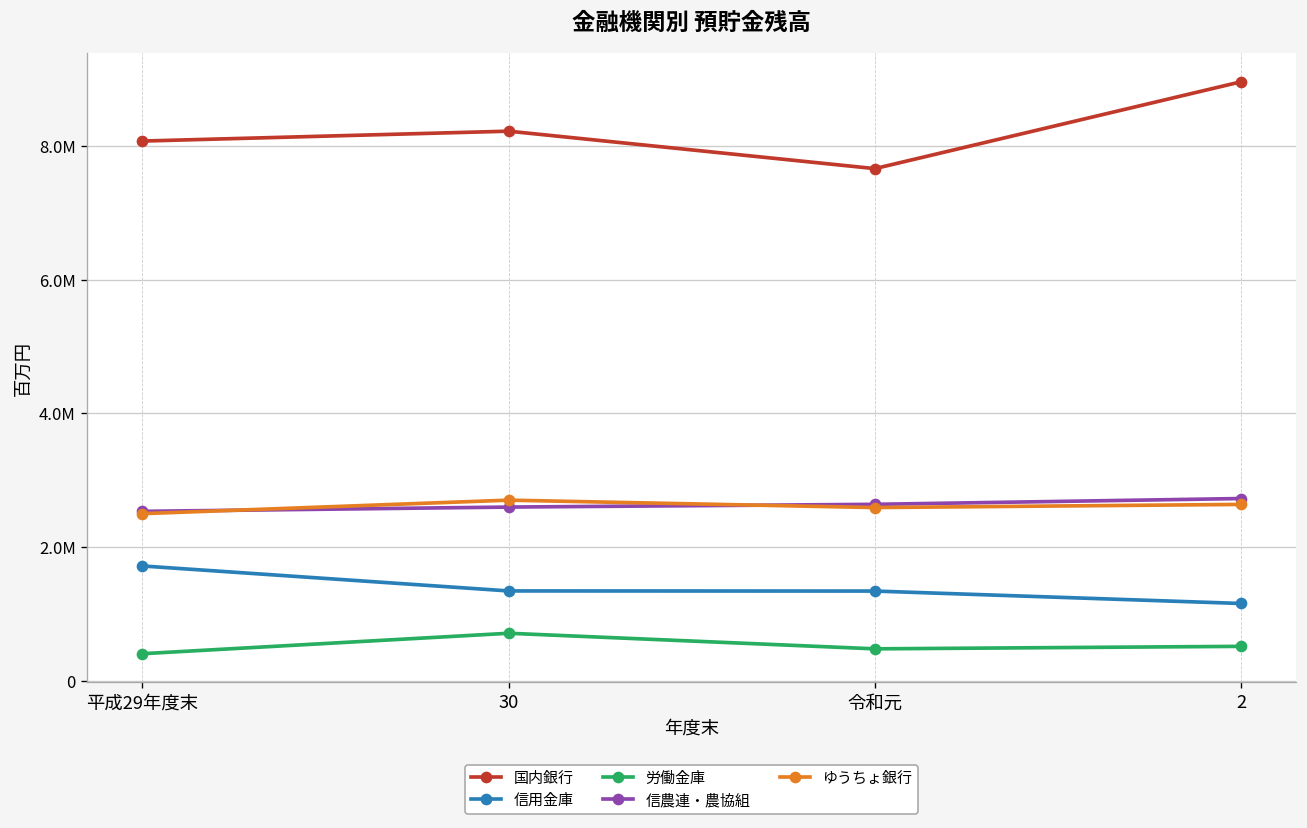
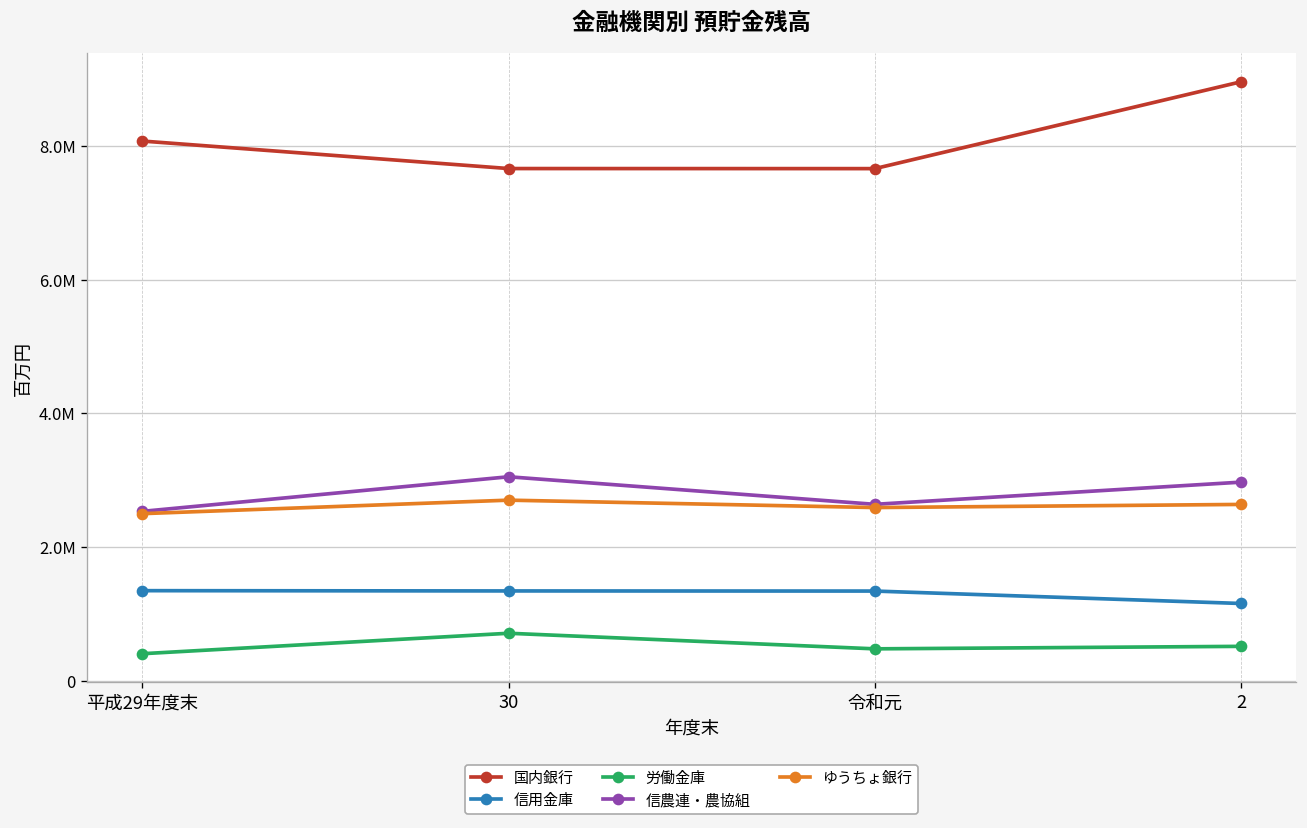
信用金庫, 平成29年度末: 1700000 -> 1300000
国内銀行, 30: 8200000 -> 7700000
信農連・農協組, 30: 2600000 -> 3000000
信農連・農協組, 2: 2700000 -> 3000000
